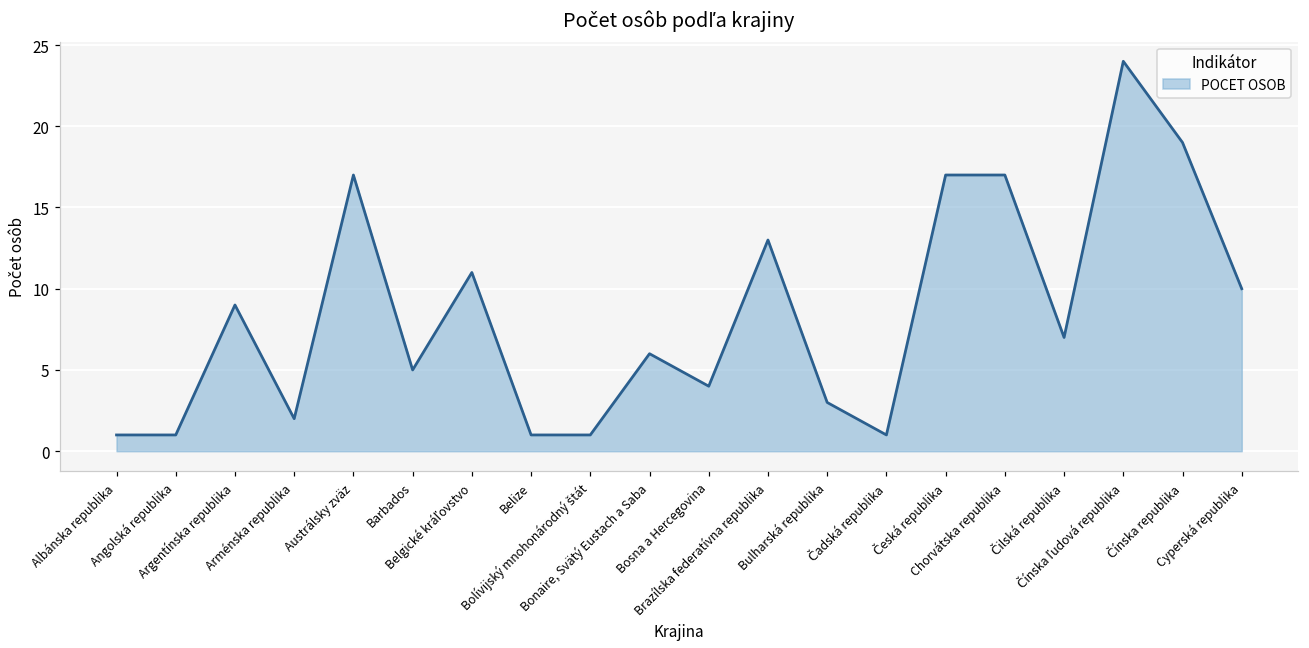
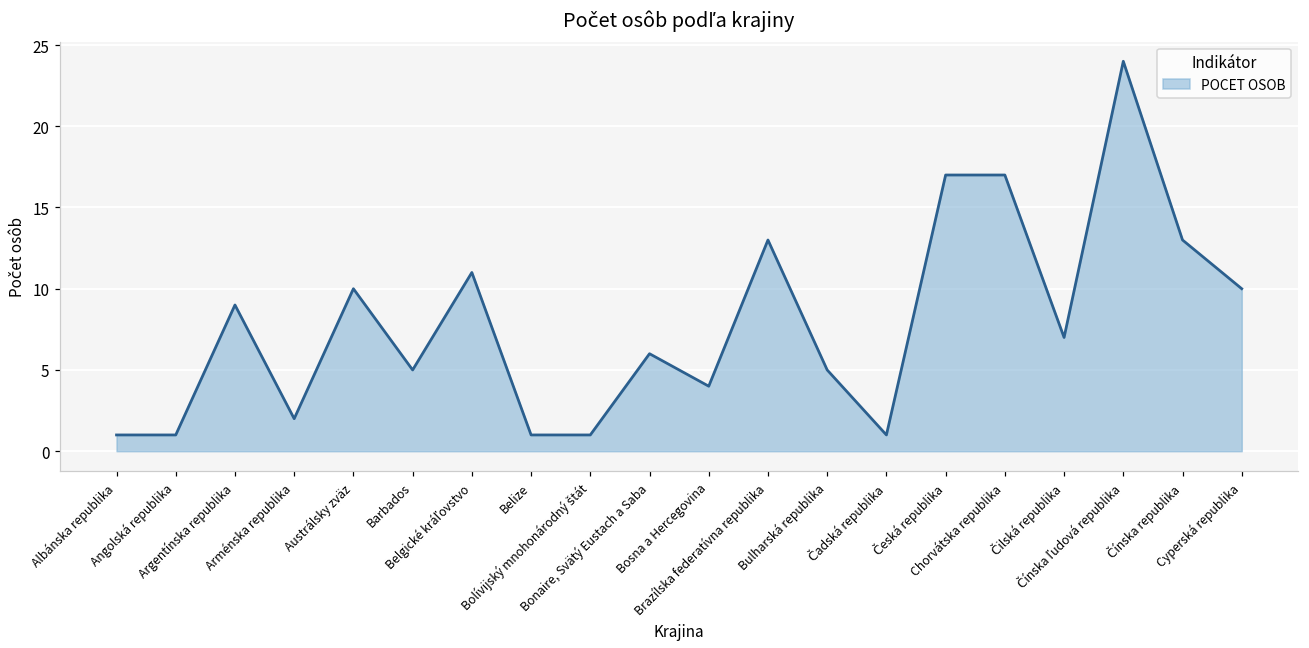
Austrálsky zväz: 17 -> 10
Bulharská republika: 3 -> 5
Čínska republika: 19 -> 13
